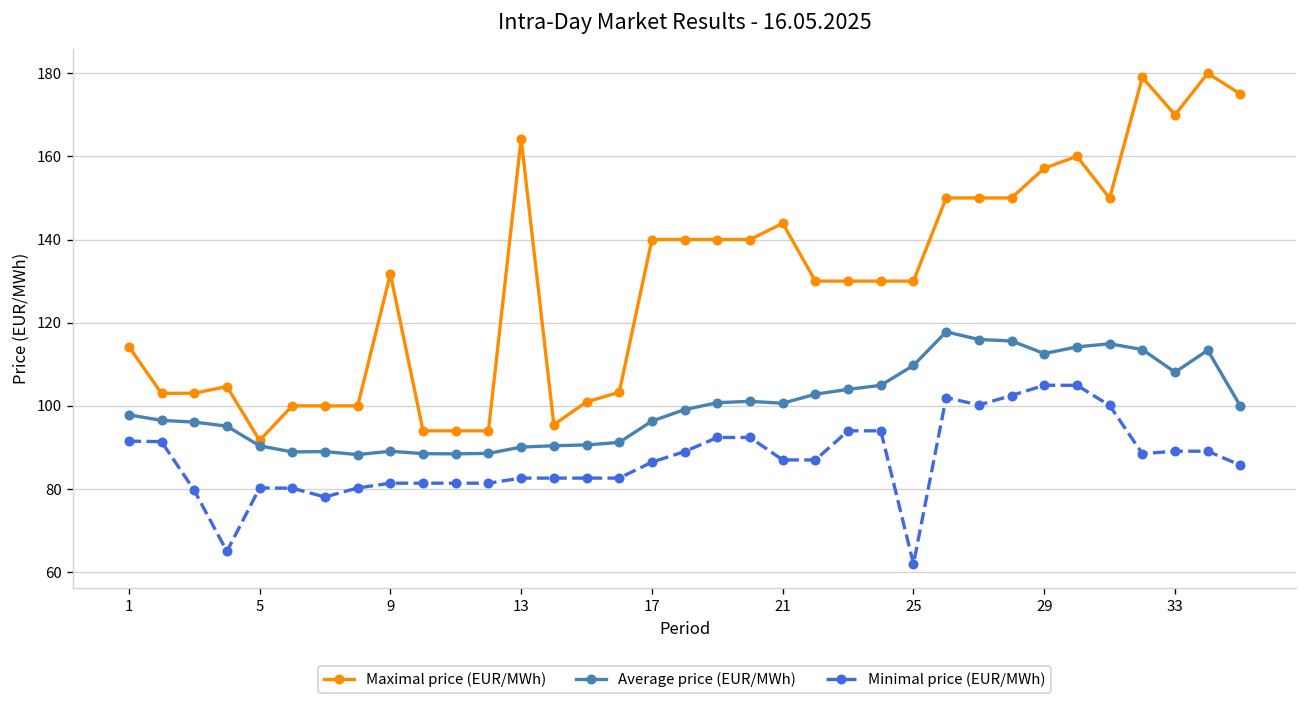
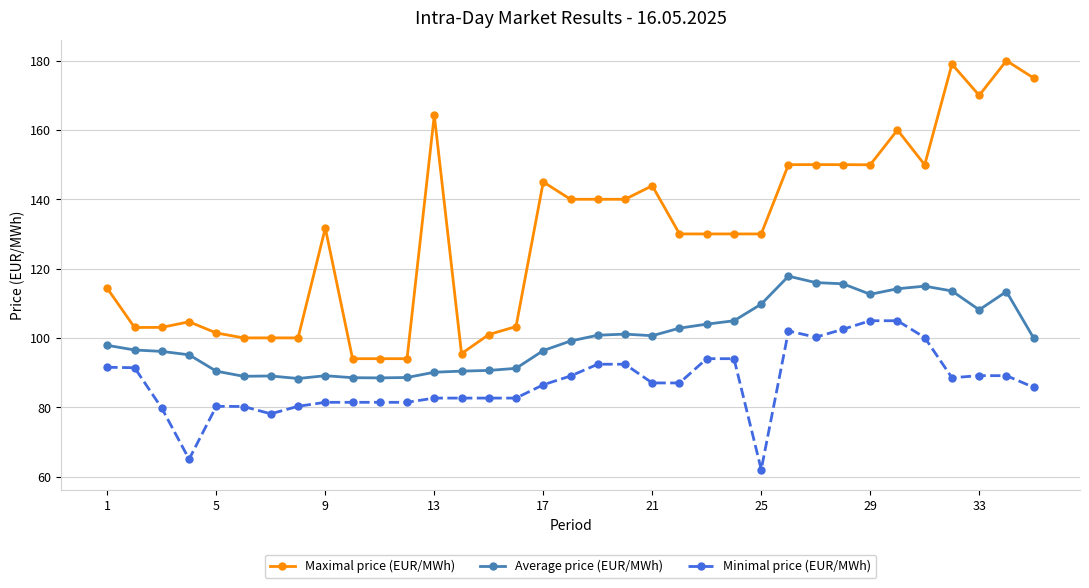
Maximal price (EUR/MWh), 5: 92 -> 101
Maximal price (EUR/MWh), 17: 140 -> 145
Maximal price (EUR/MWh), 29: 157 -> 150
